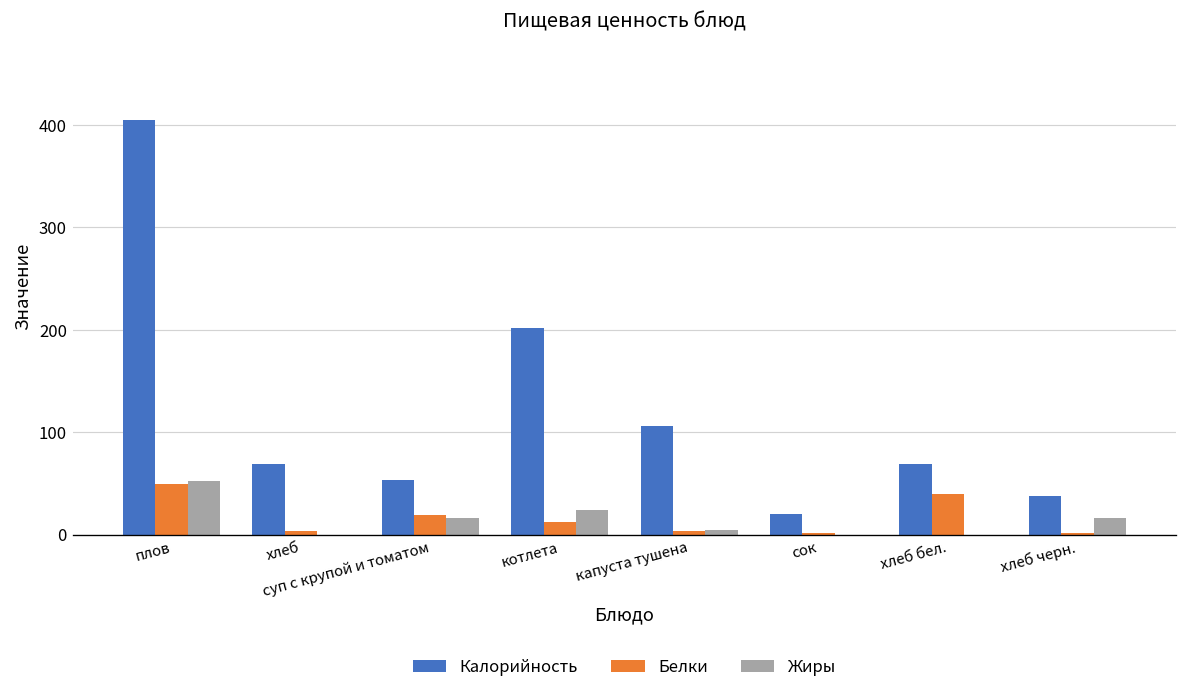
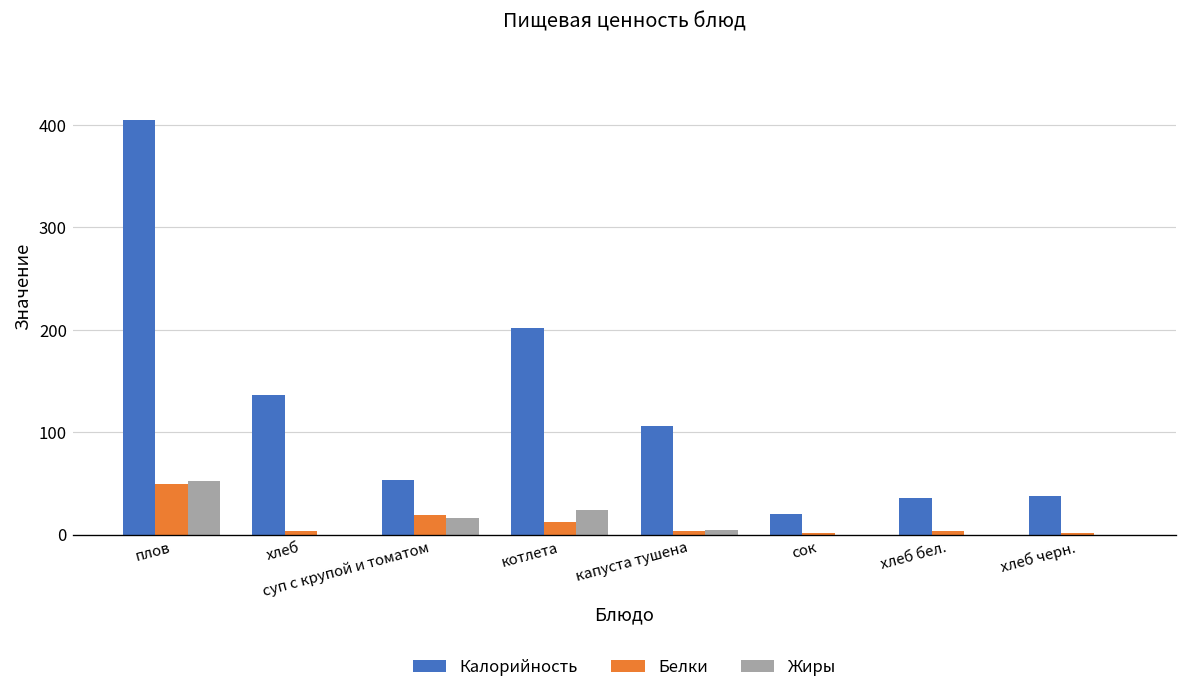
Калорийность, хлеб: 70 -> 140
Калорийность, хлеб бел.: 70 -> 40
Белки, хлеб бел.: 40 -> 0
Жиры, хлеб черн.: 20 -> 0
